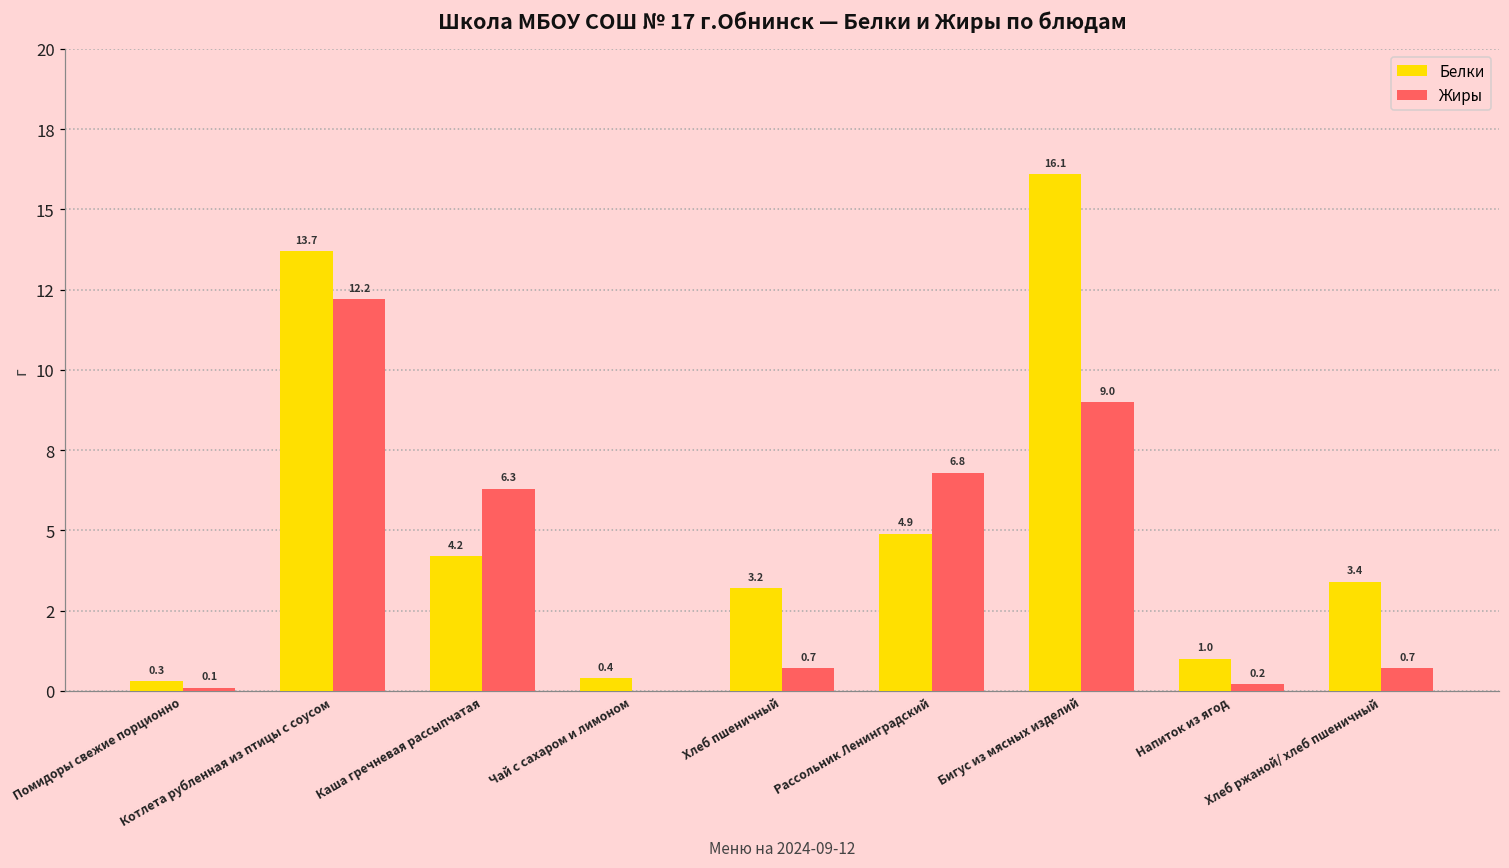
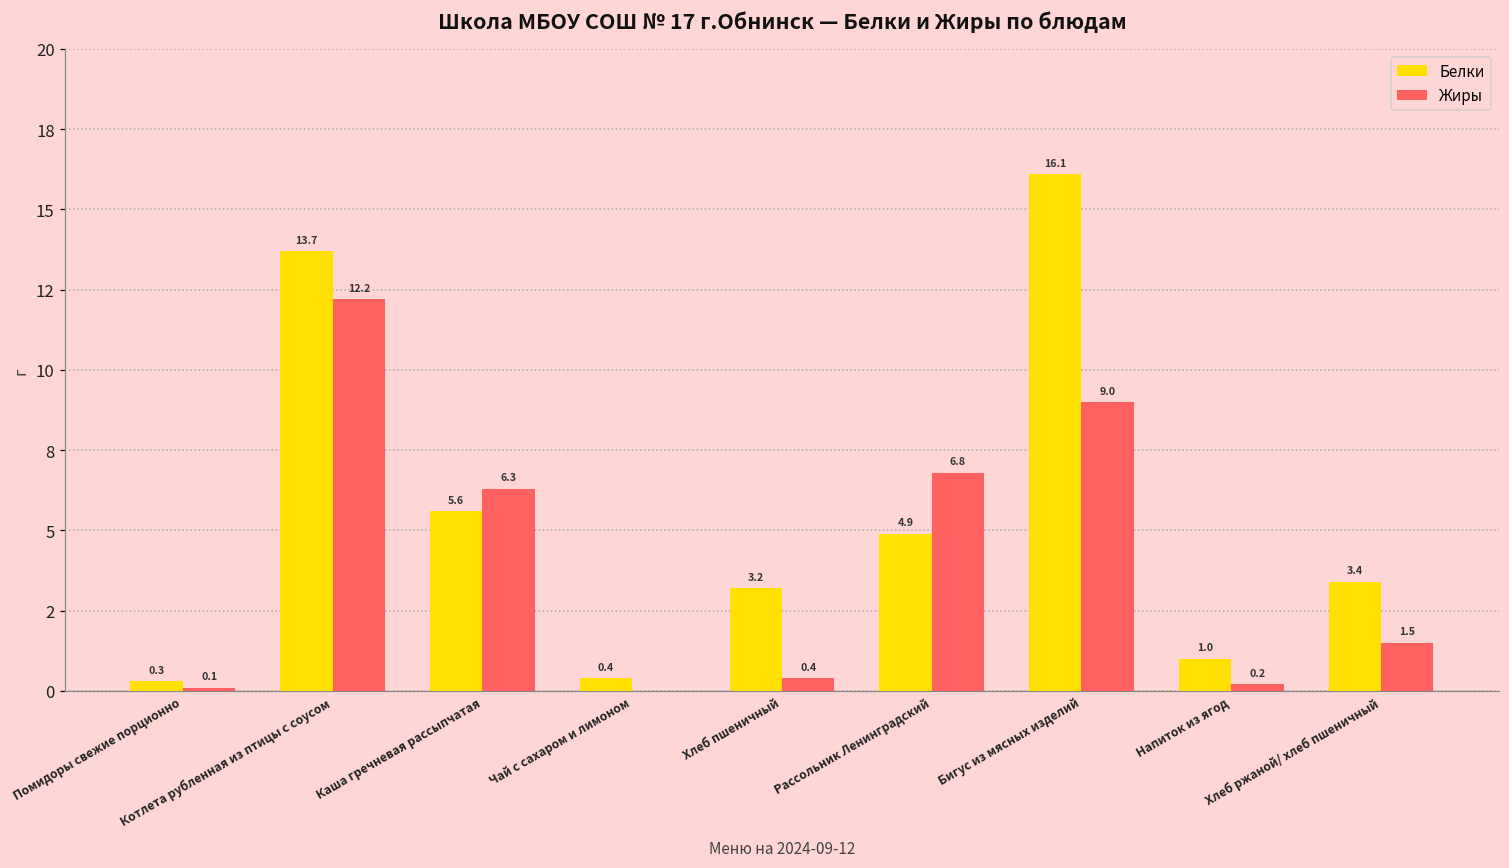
Белки, Каша гречневая рассыпчатая: 4.2 -> 5.6
Жиры, Хлеб пшеничный: 0.7 -> 0.4
Жиры, Хлеб ржаной/ хлеб пшеничный: 0.7 -> 1.5
